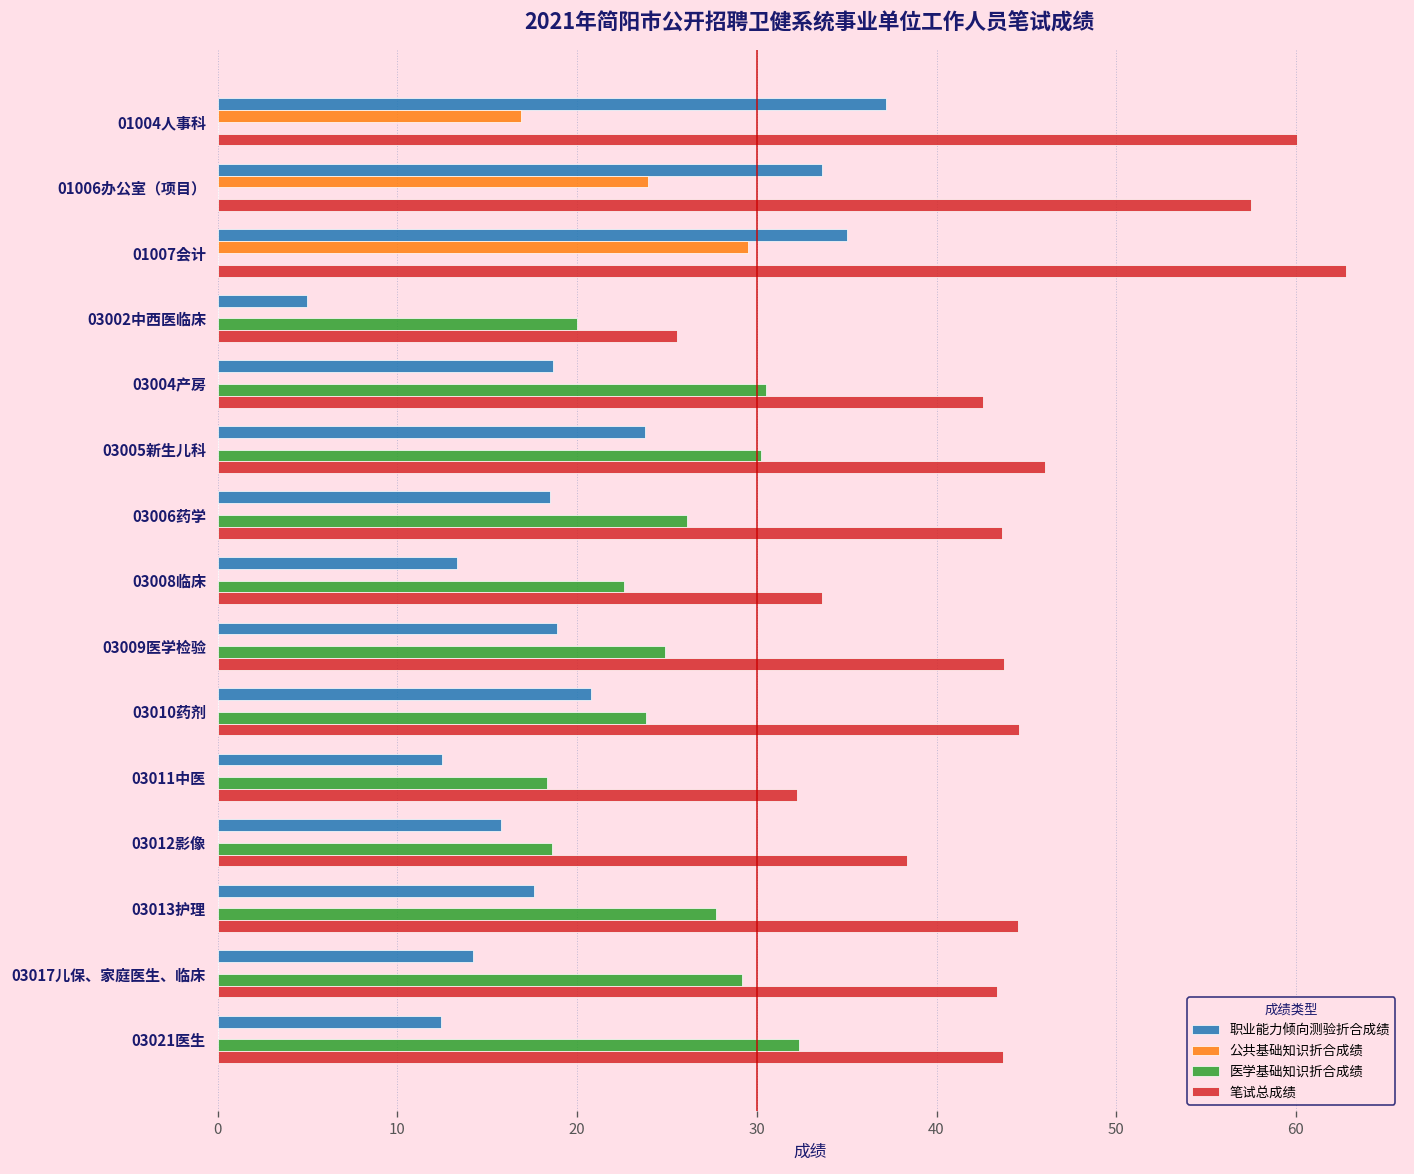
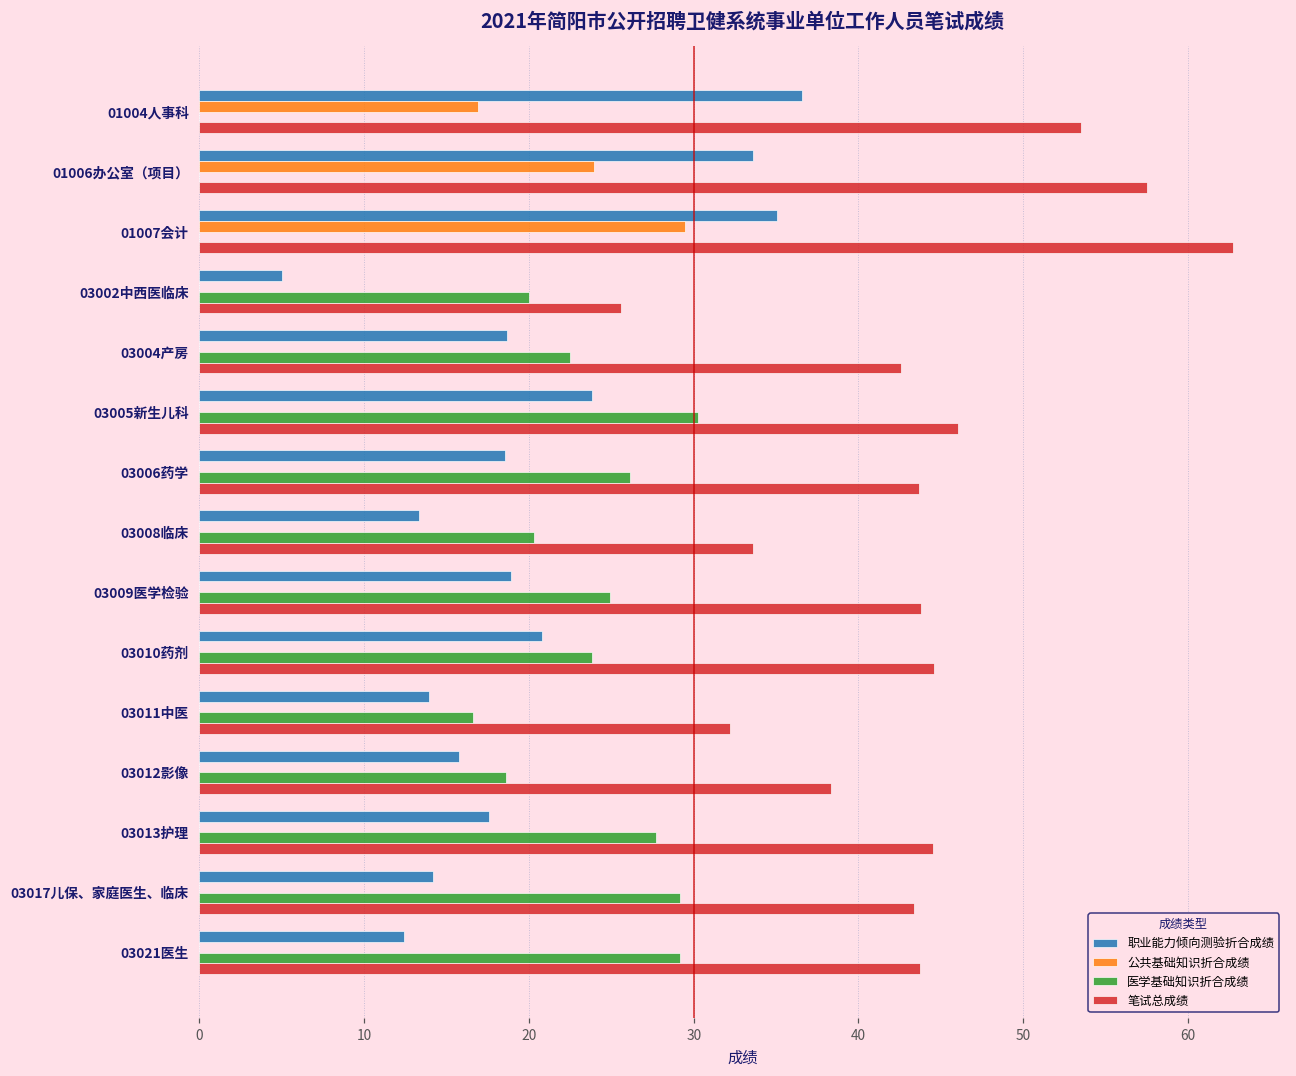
职业能力倾向测验折合成绩, 01004人事科: 37.2 -> 36.6
笔试总成绩, 01004人事科: 60.1 -> 53.5
医学基础知识折合成绩, 03004产房: 30.5 -> 22.5
医学基础知识折合成绩, 03008临床: 22.6 -> 20.3
职业能力倾向测验折合成绩, 03011中医: 12.5 -> 13.9
医学基础知识折合成绩, 03011中医: 18.3 -> 16.6
医学基础知识折合成绩, 03021医生: 32.4 -> 29.2
